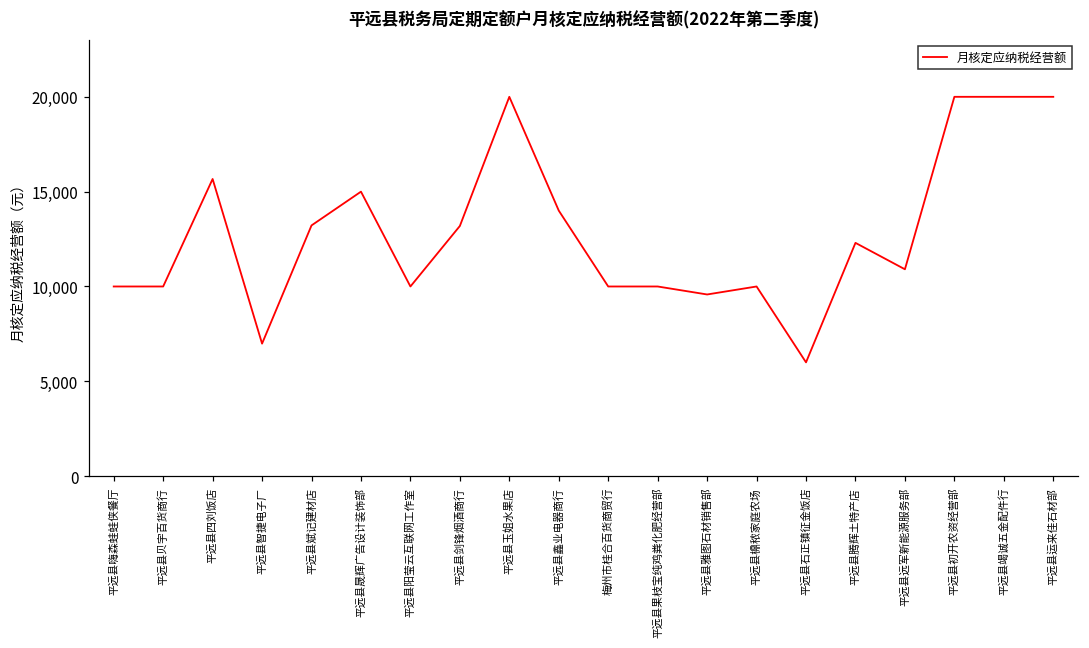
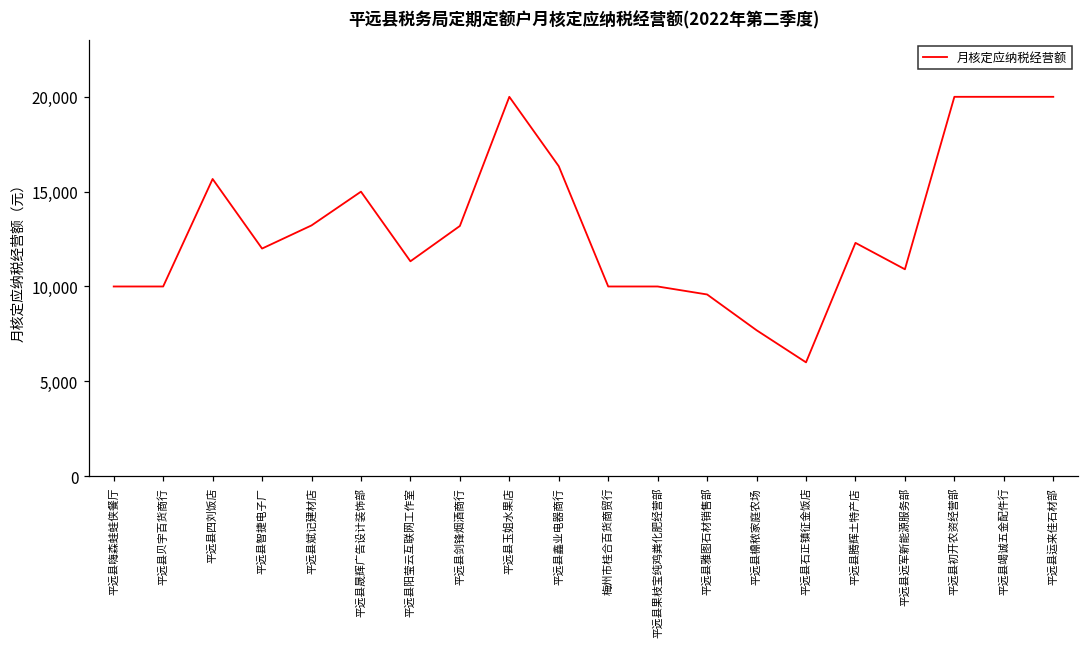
平远县智捷电子厂: 7,000 -> 12,000
平远县阳莹云互联网工作室: 10,000 -> 11,300
平远县鑫业电器商行: 14,000 -> 16,300
平远县檙秾家庭农场: 10,000 -> 7,700
